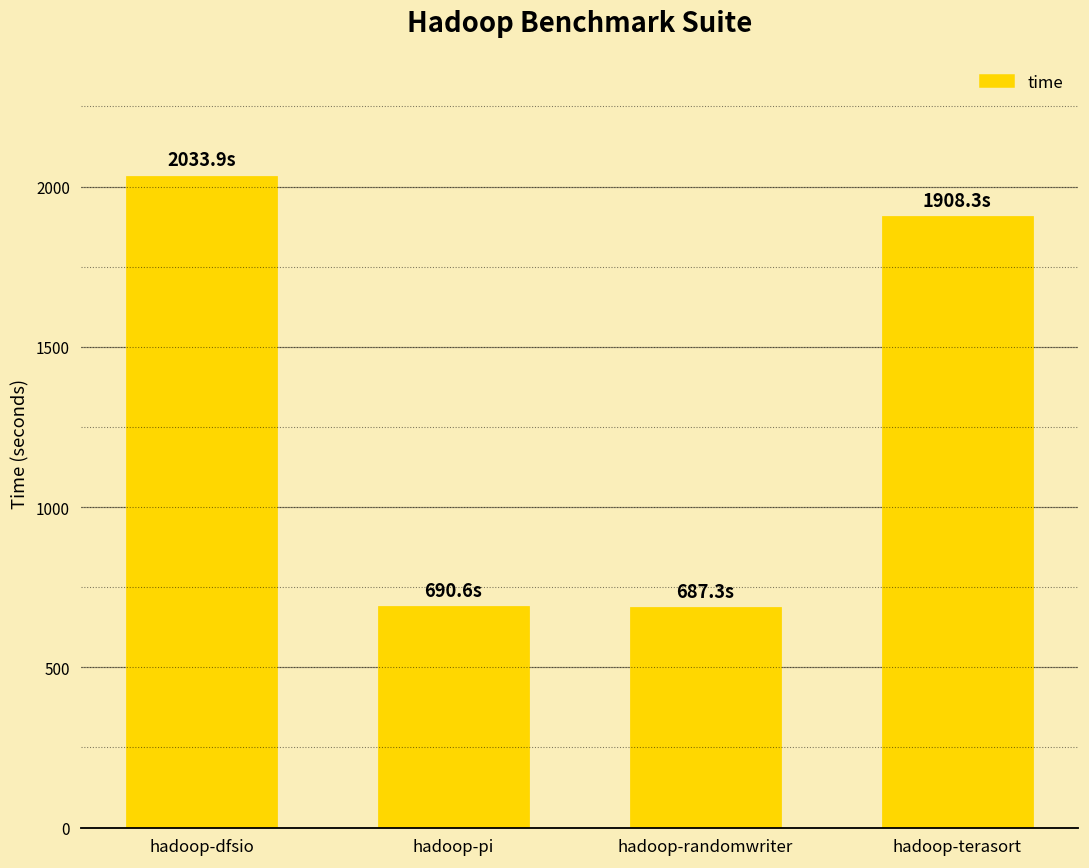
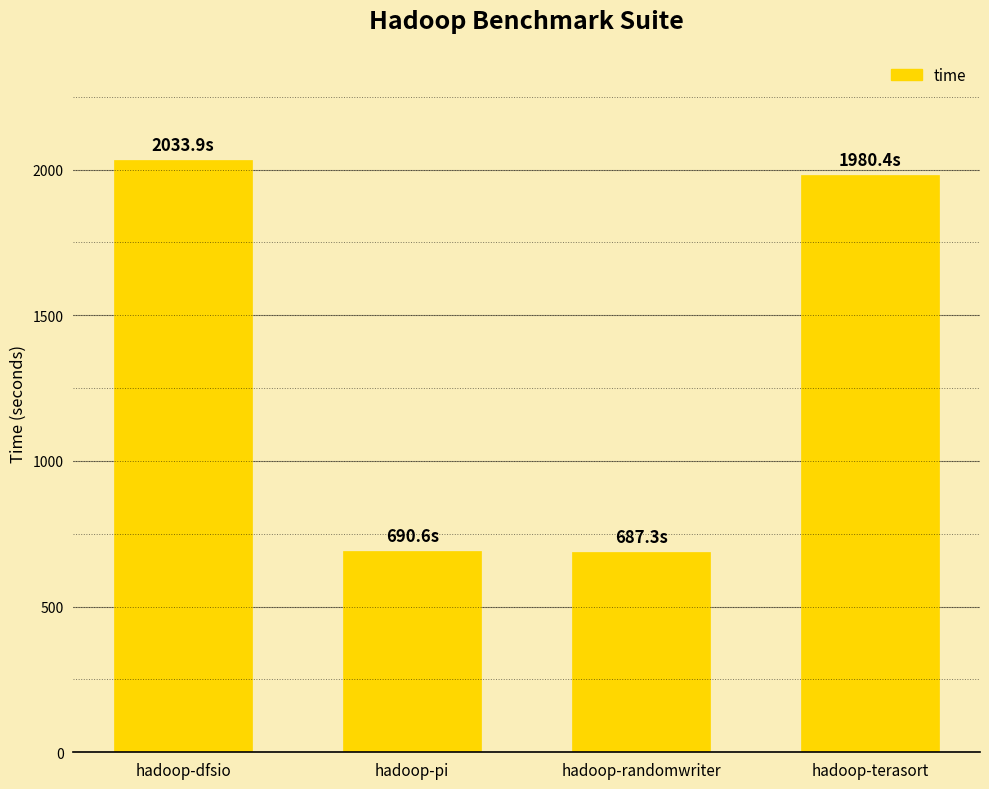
hadoop-terasort: 1908.3s -> 1980.4s
